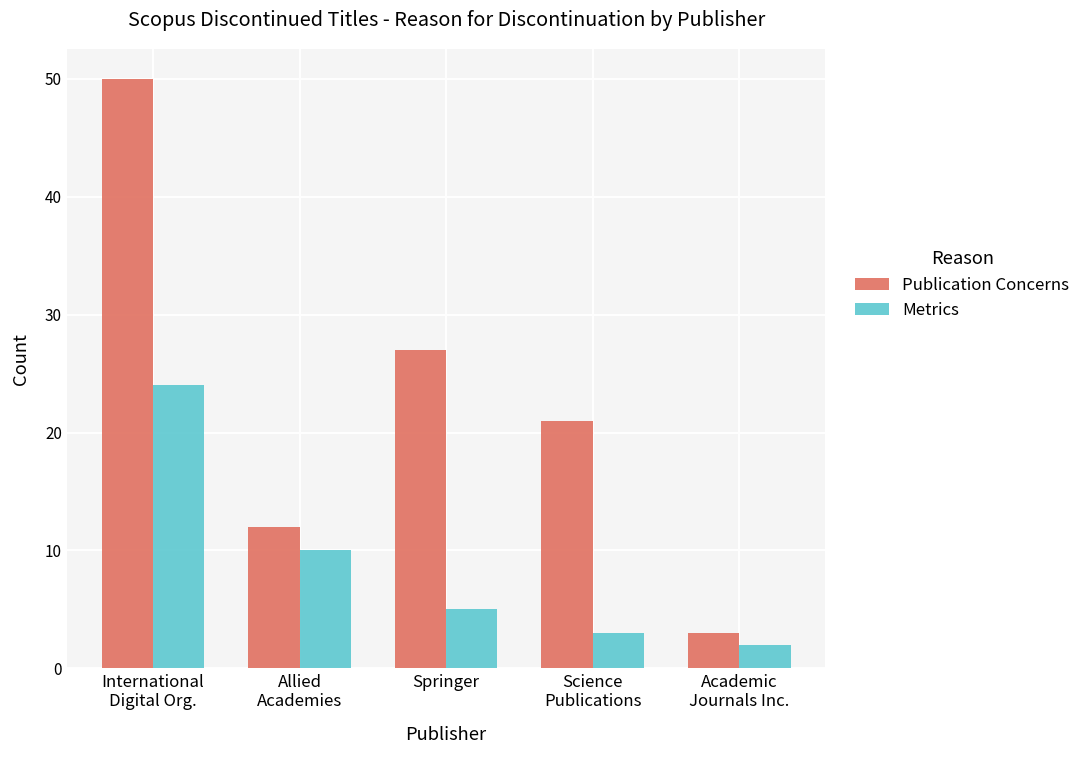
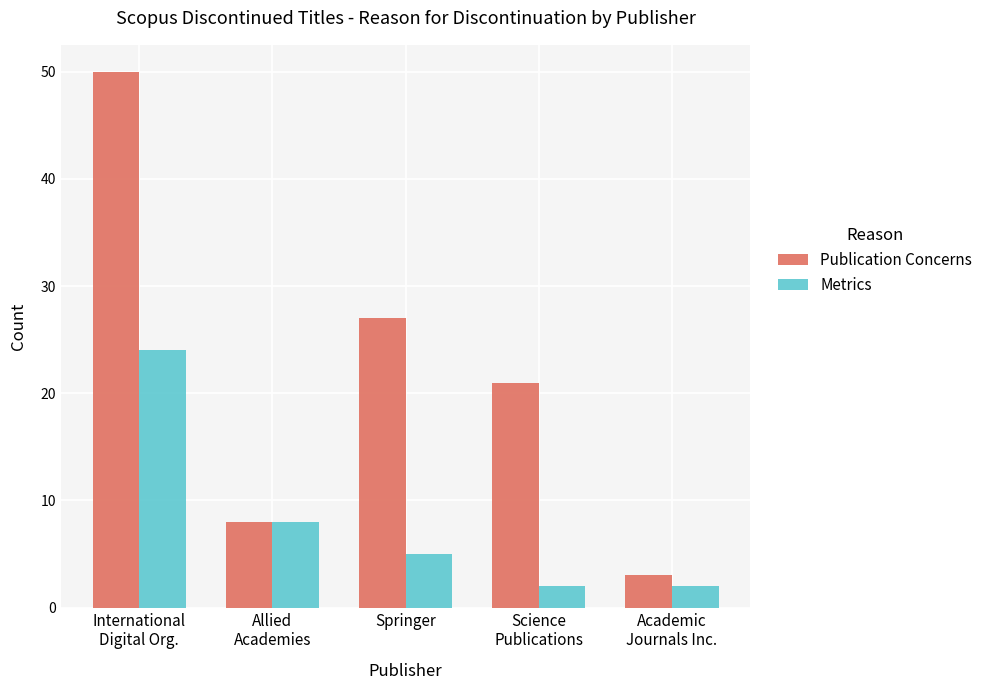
Publication Concerns, Allied Academies: 12 -> 8
Metrics, Allied Academies: 10 -> 8
Metrics, Science Publications: 3 -> 2
